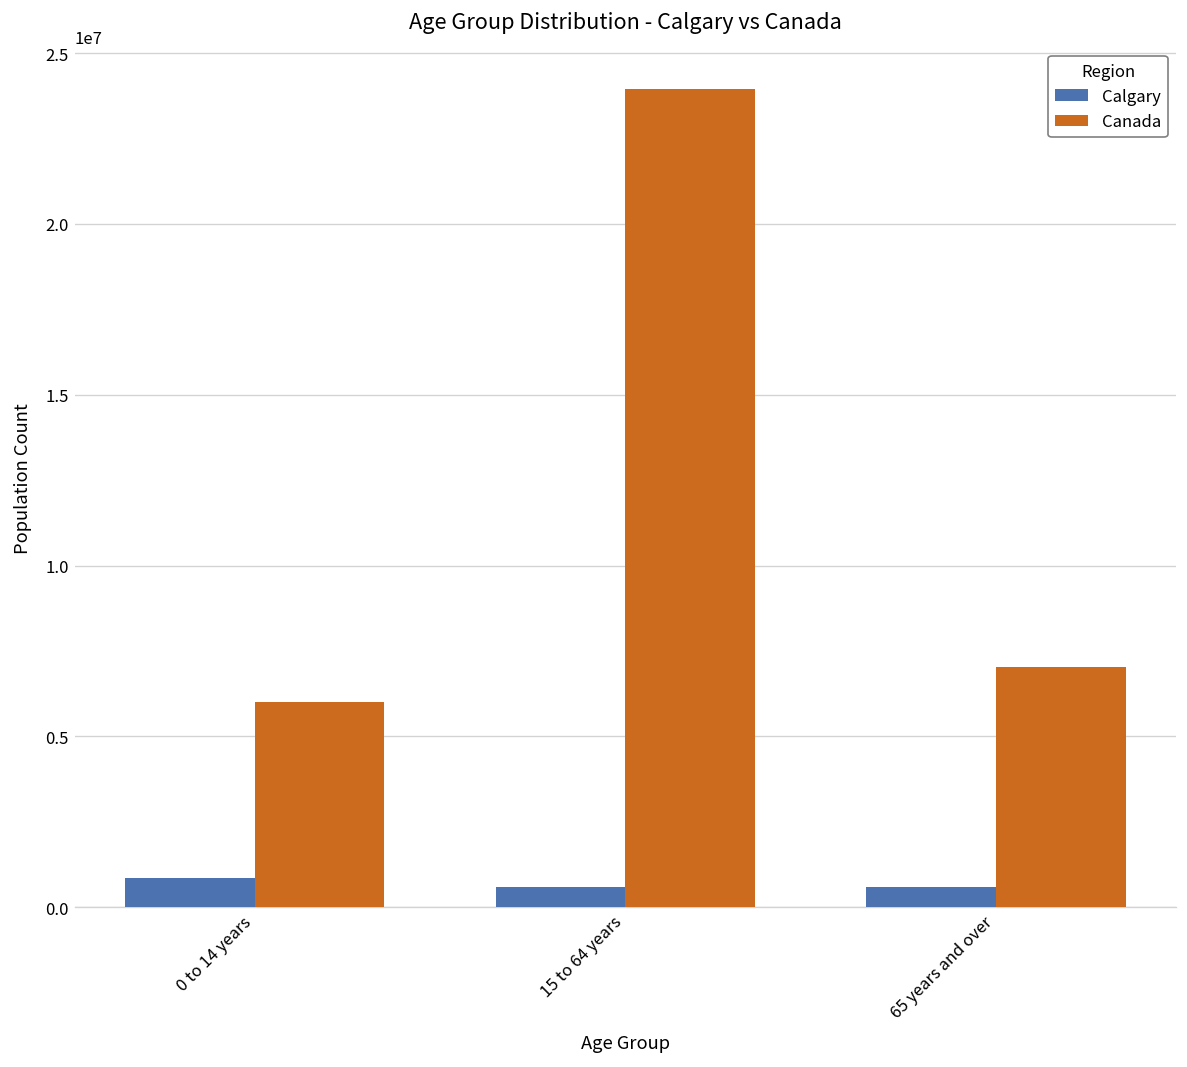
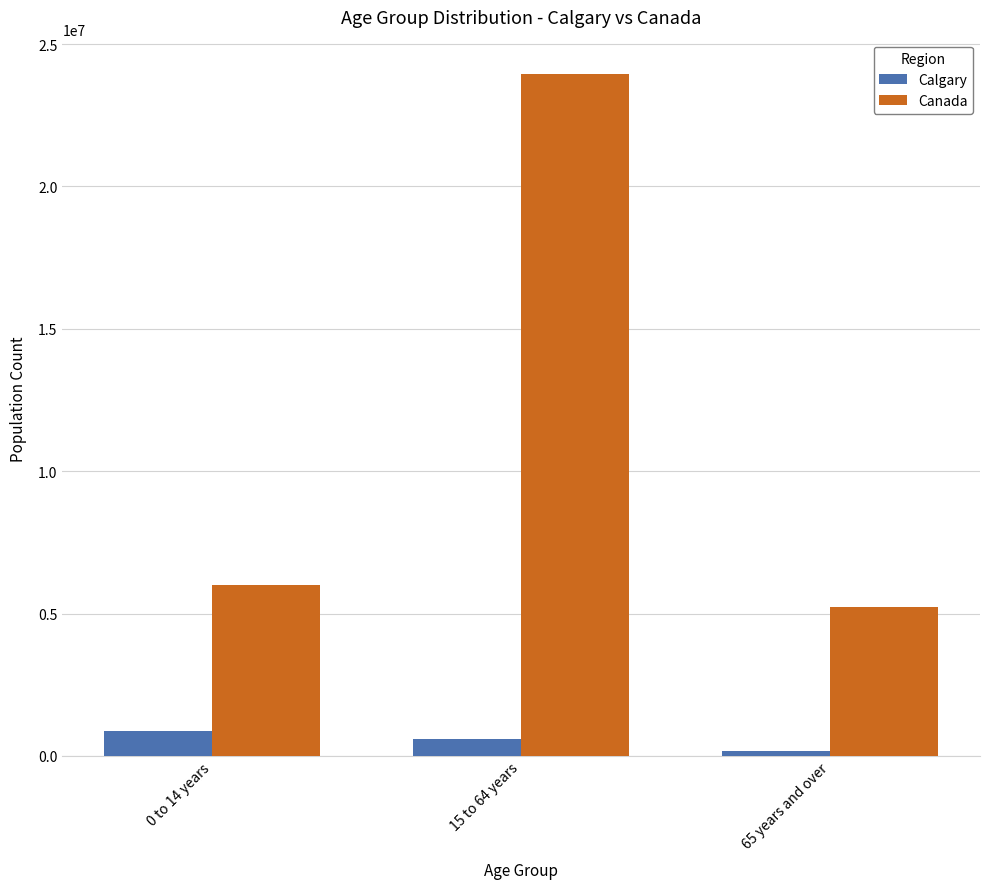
Calgary, 65 years and over: 600000 -> 200000
Canada, 65 years and over: 7000000 -> 5200000
